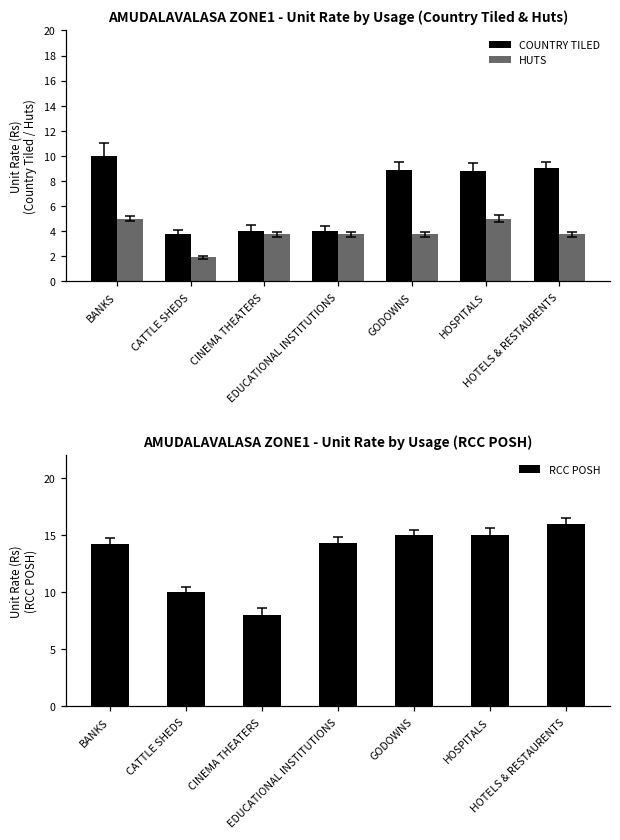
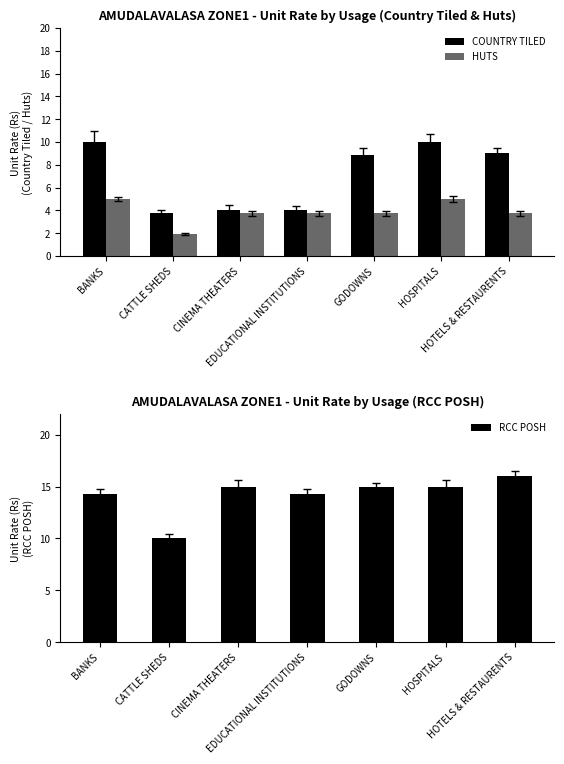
AMUDALAVALASA ZONE1 - Unit Rate by Usage (Country Tiled & Huts), COUNTRY TILED, HOSPITALS: 8.8 -> 10.0
AMUDALAVALASA ZONE1 - Unit Rate by Usage (RCC POSH), RCC POSH, CINEMA THEATERS: 8 -> 15
